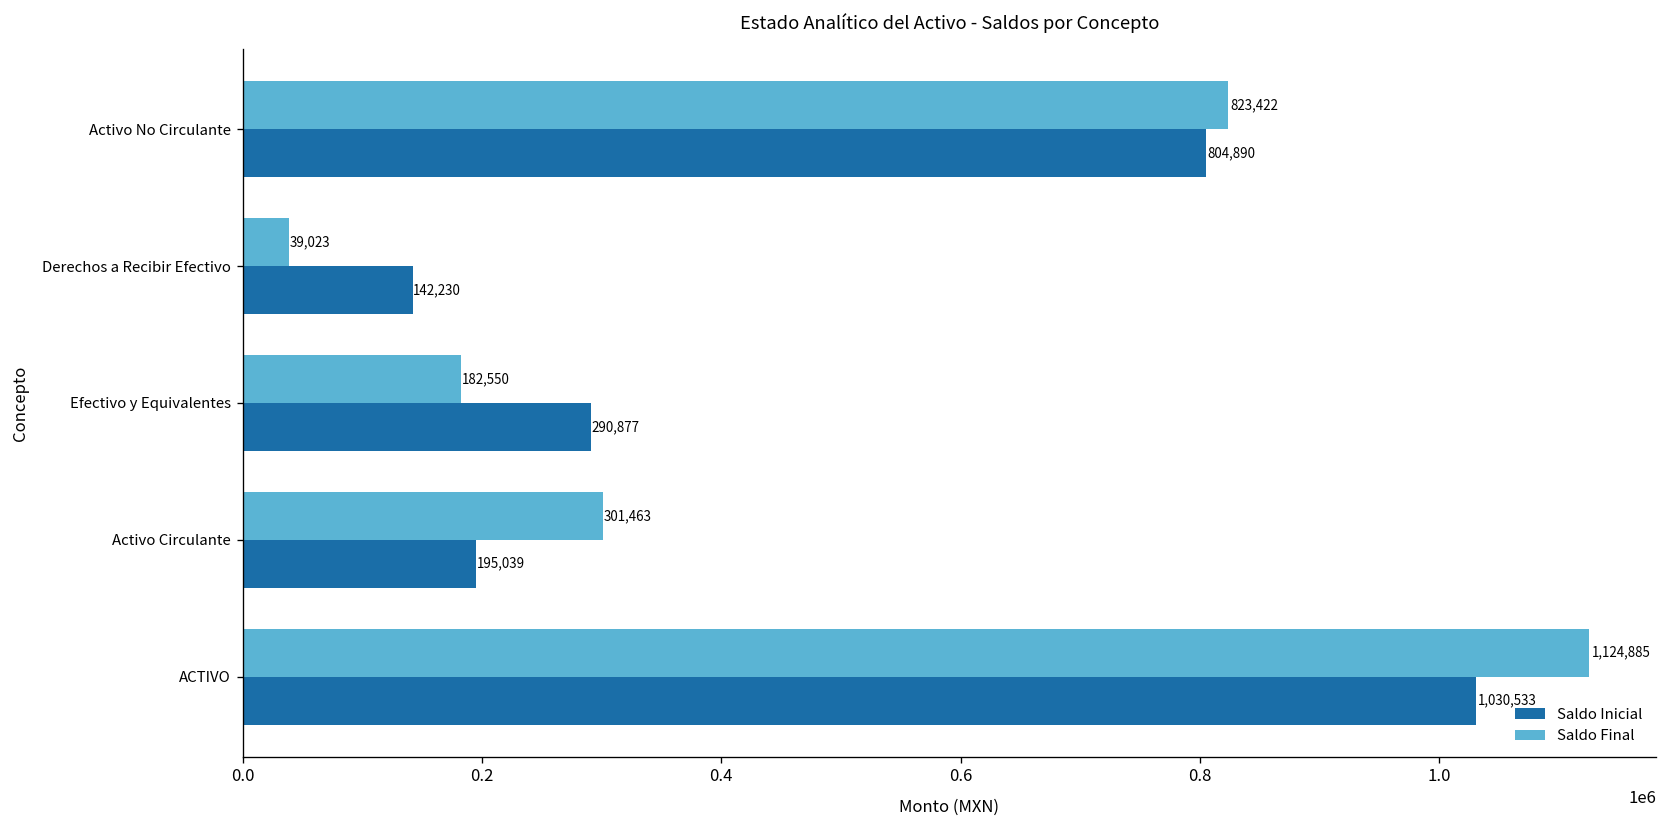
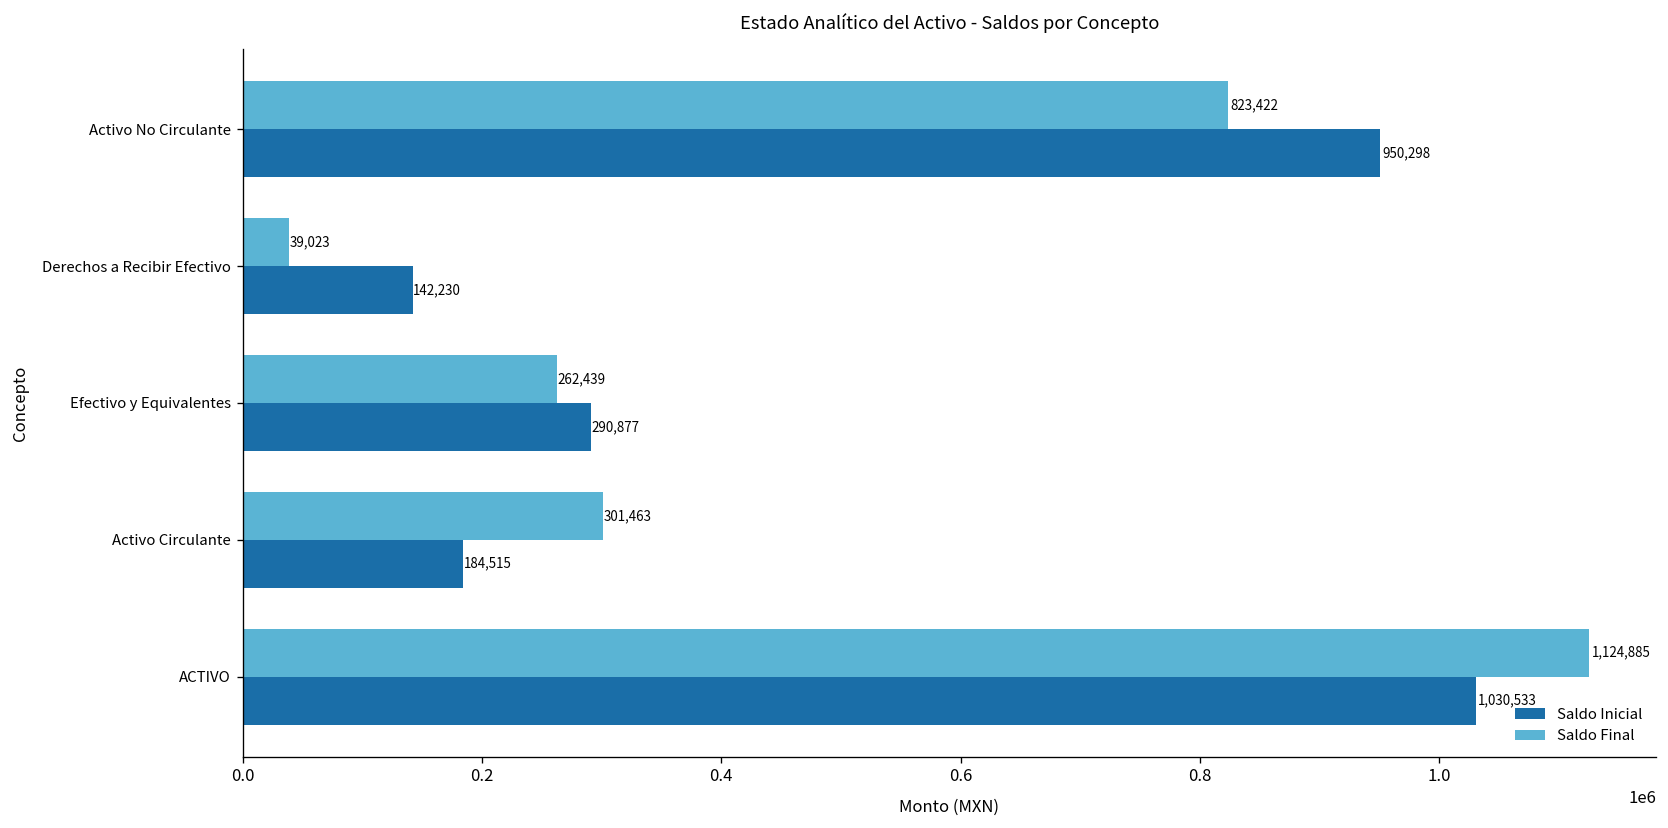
Saldo Inicial, Activo No Circulante: 804,890 -> 950,298
Saldo Final, Efectivo y Equivalentes: 182,550 -> 262,439
Saldo Inicial, Activo Circulante: 195,039 -> 184,515
